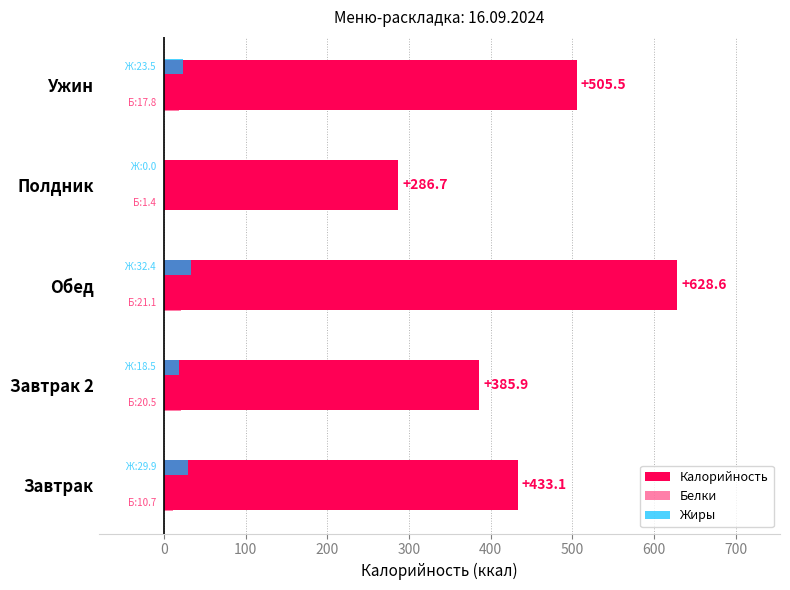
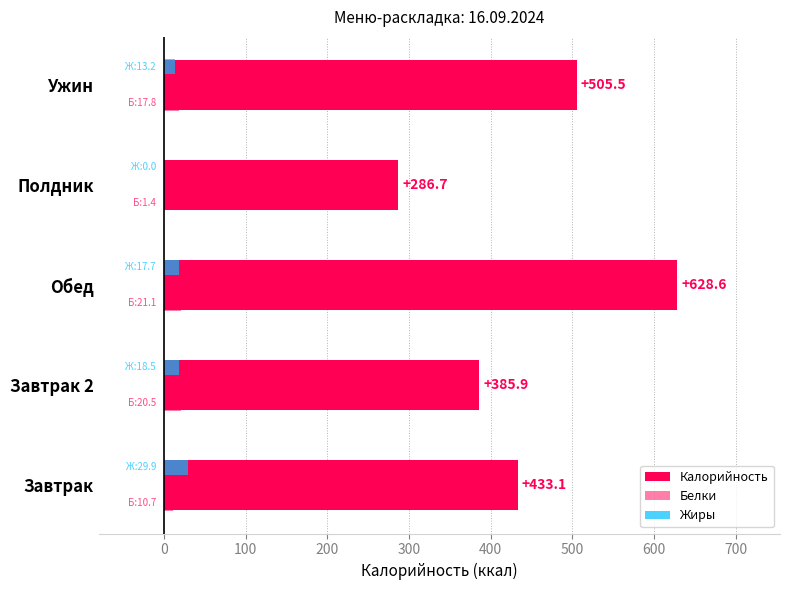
Жиры, Ужин: 23.5 -> 13.2
Жиры, Обед: 32.4 -> 17.7
